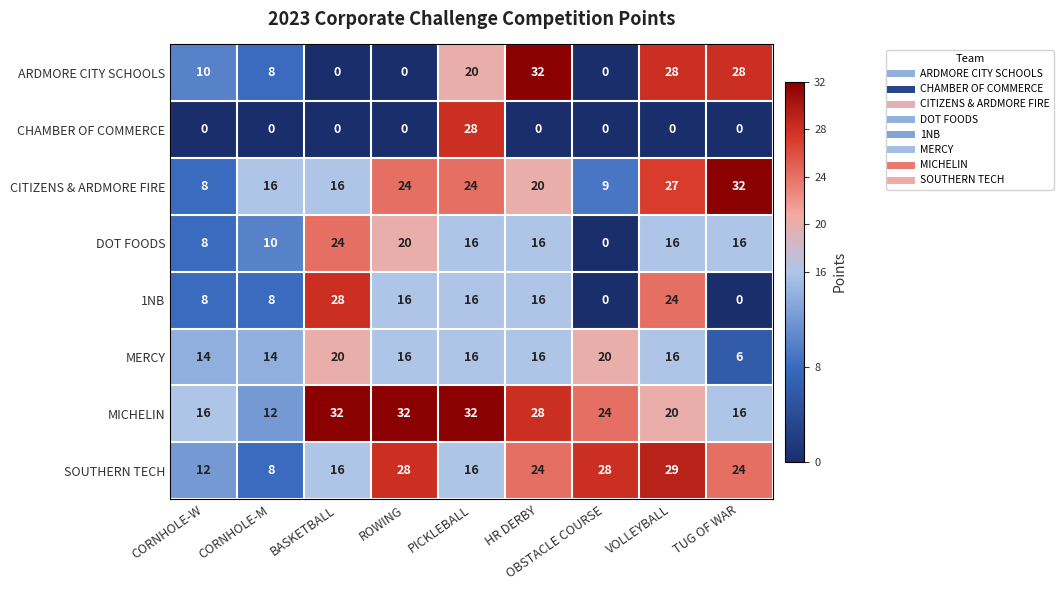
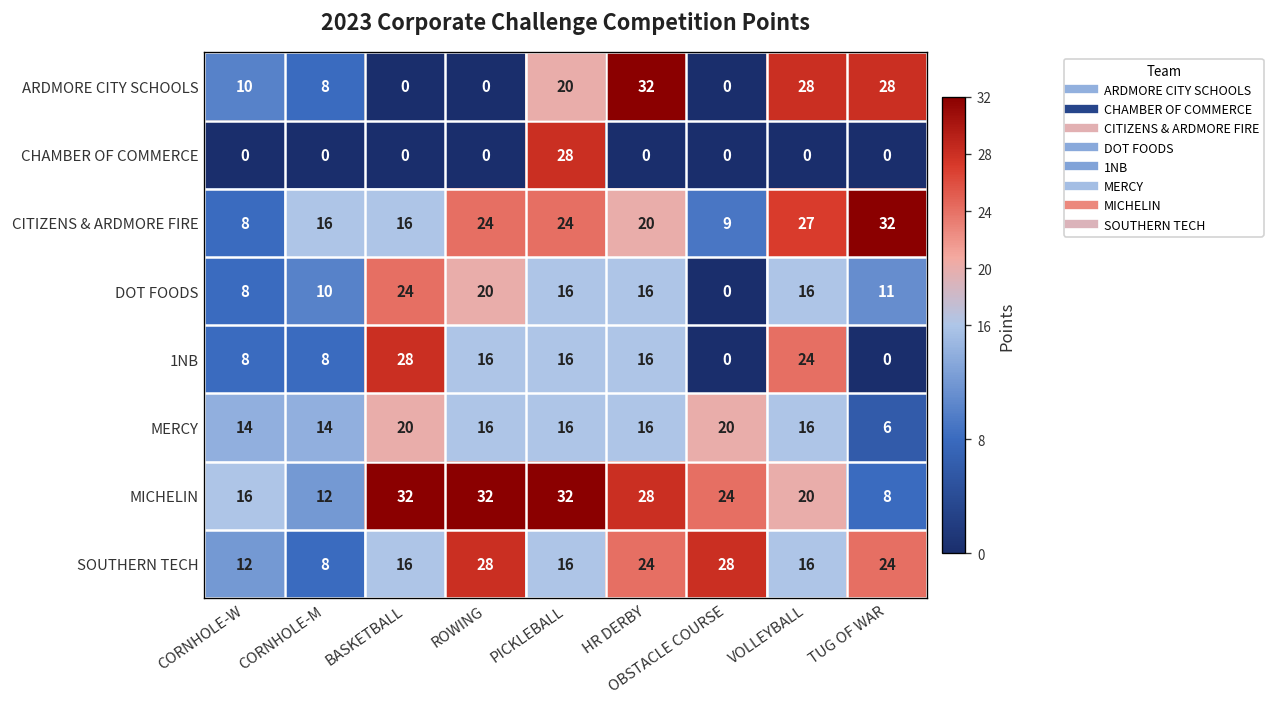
DOT FOODS, TUG OF WAR: 16 -> 11
MICHELIN, TUG OF WAR: 16 -> 8
SOUTHERN TECH, VOLLEYBALL: 29 -> 16
